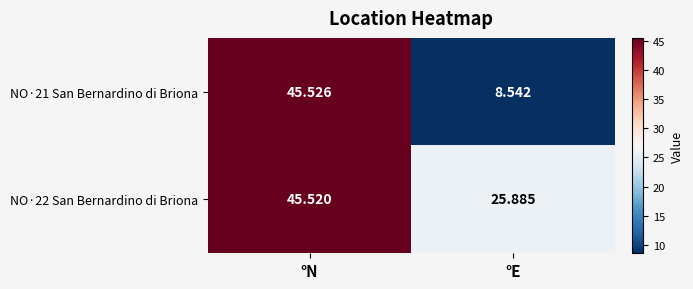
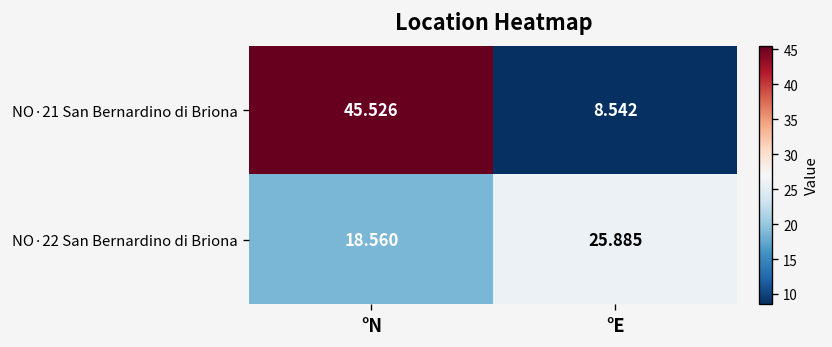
NO·22 San Bernardino di Briona, °N: 45.520 -> 18.560
